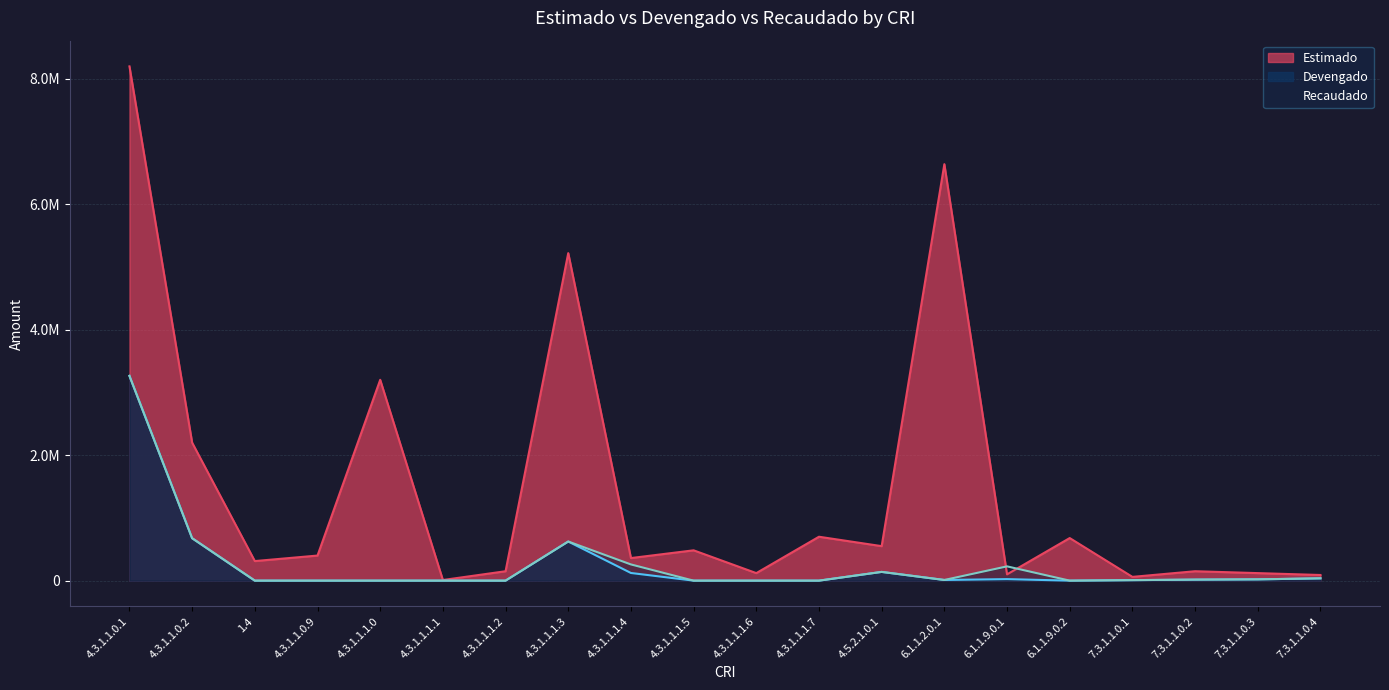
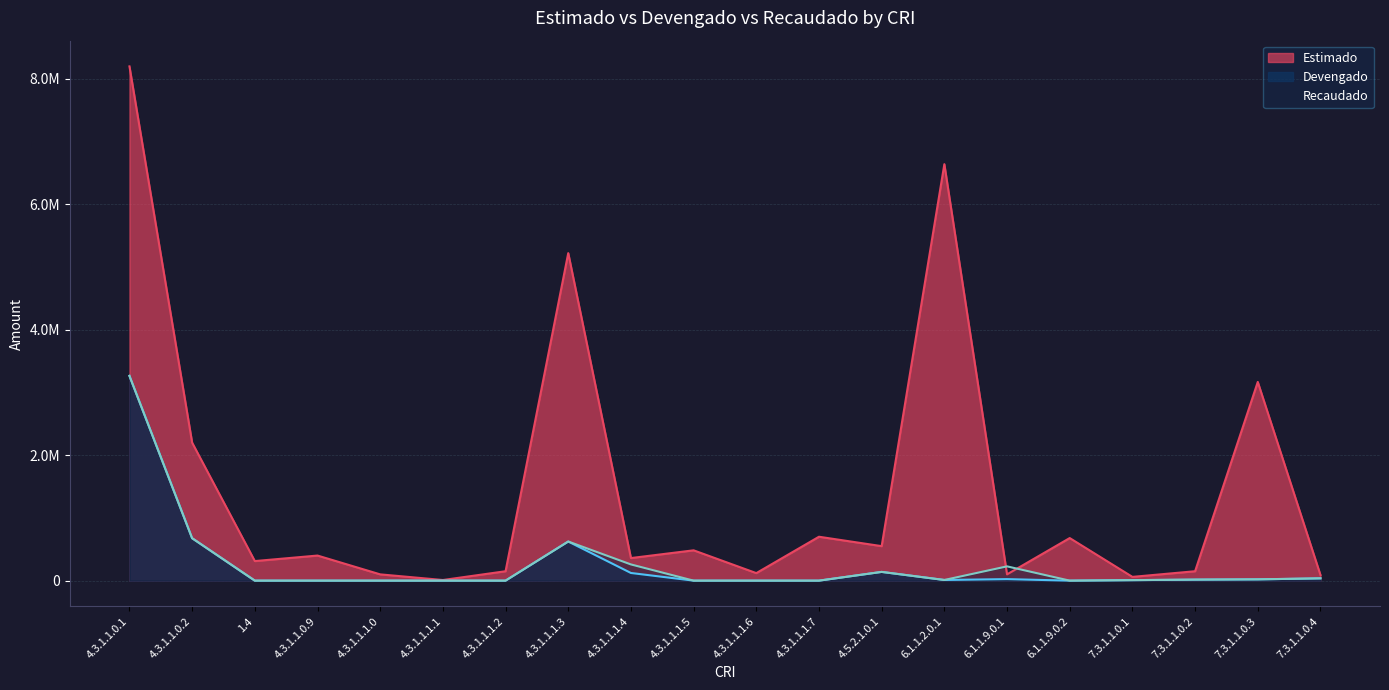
Estimado, 4.3.1.1.1.0: 3200000 -> 100000
Estimado, 7.3.1.1.0.3: 100000 -> 3200000
